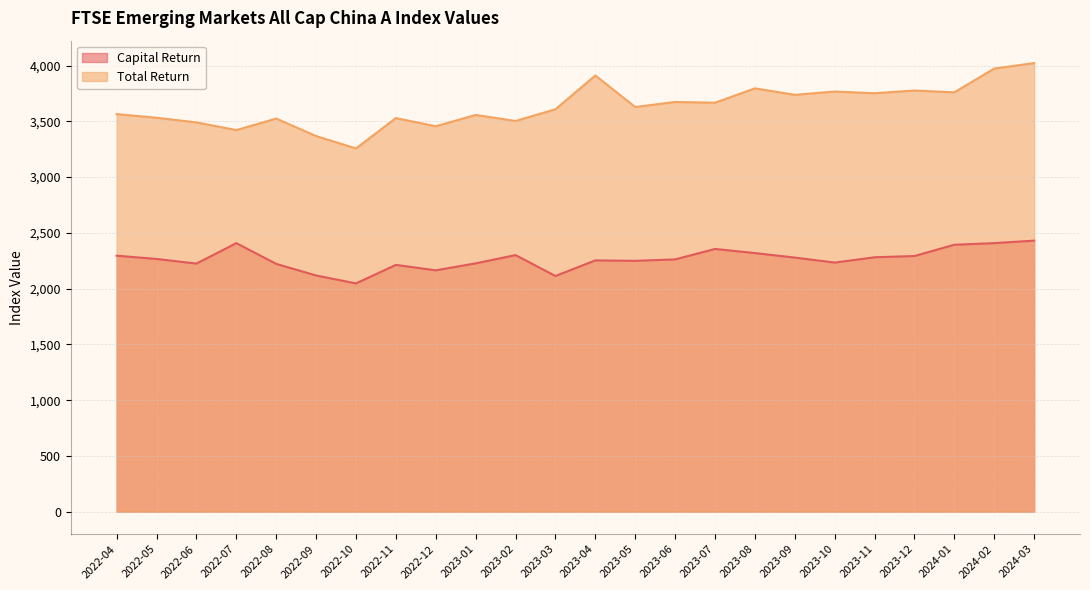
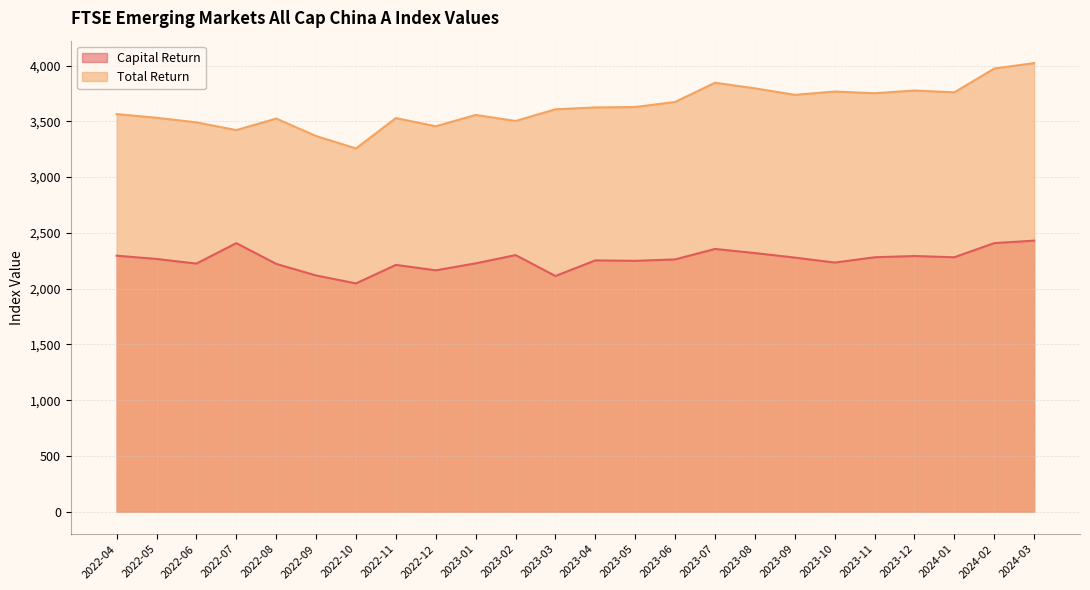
Total Return, 2023-04: 3,910 -> 3,620
Total Return, 2023-07: 3,670 -> 3,850
Capital Return, 2024-01: 2,390 -> 2,280
